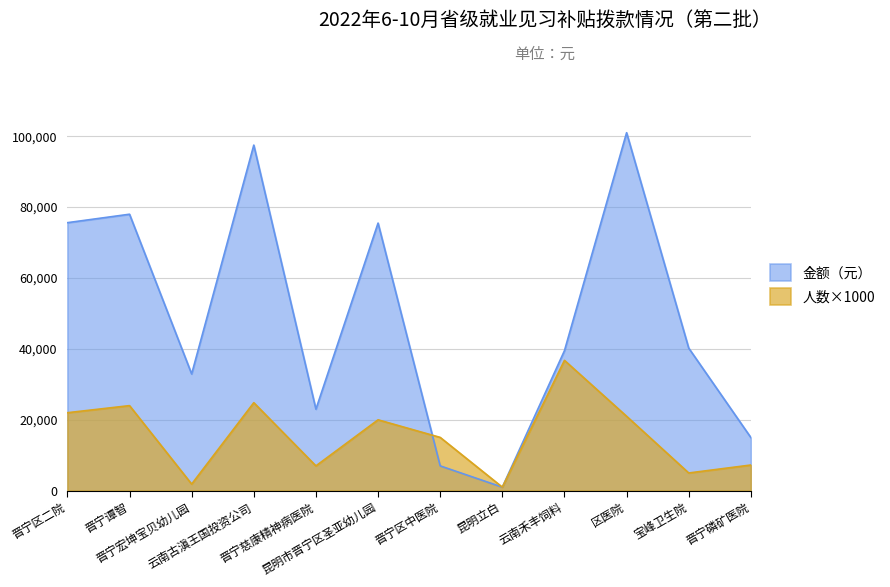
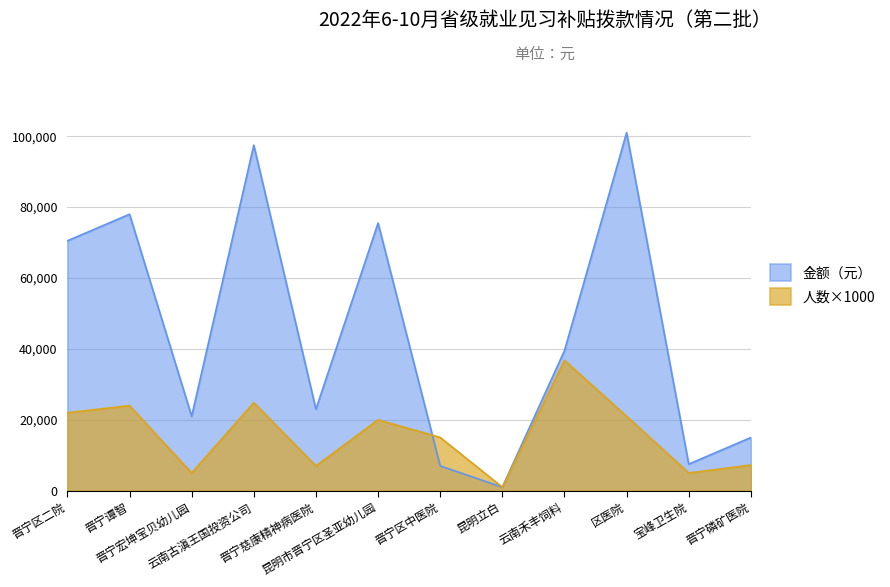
金额（元）, 晋宁区二院: 76,000 -> 71,000
金额（元）, 晋宁宏坤宝贝幼儿园: 33,000 -> 21,000
人数×1000, 晋宁宏坤宝贝幼儿园: 2,000 -> 5,000
金额（元）, 宝峰卫生院: 40,000 -> 8,000
